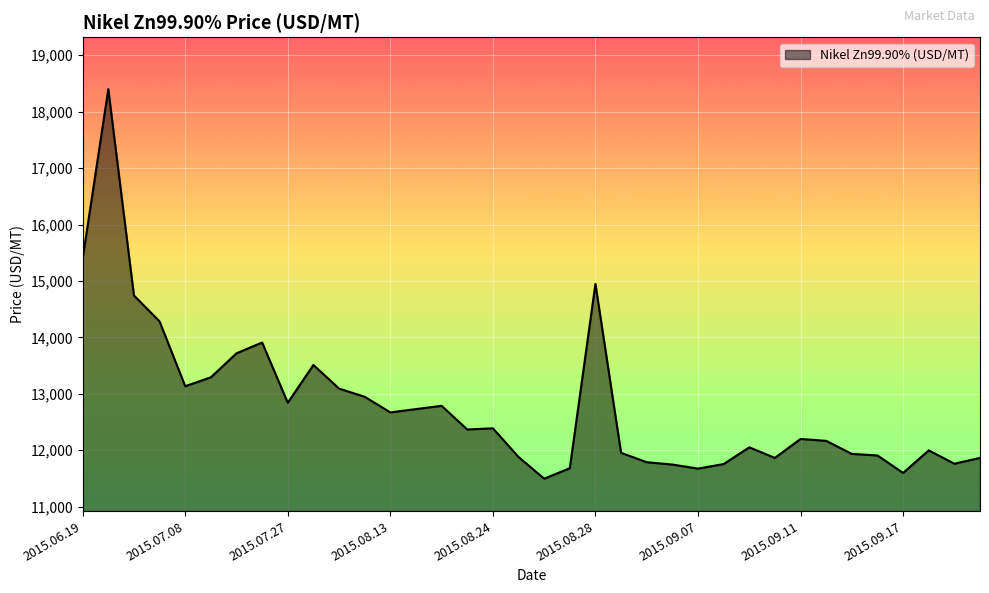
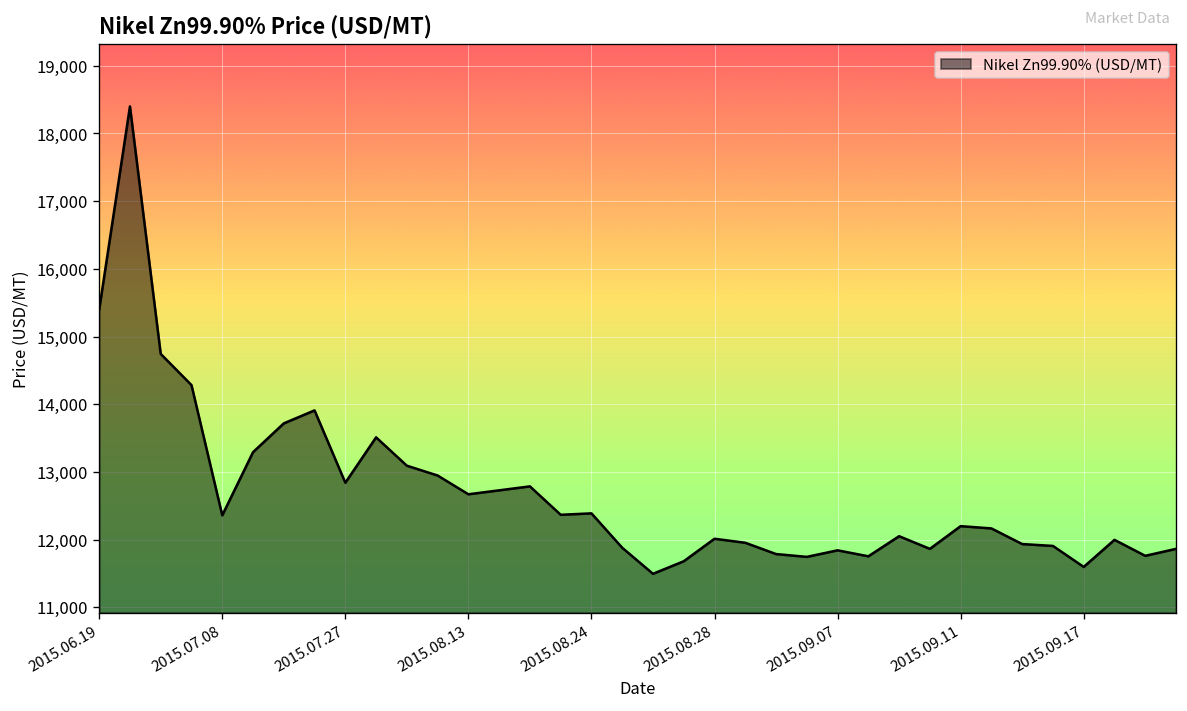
2015.07.08: 13,100 -> 12,400
2015.08.28: 14,900 -> 12,000
2015.09.07: 11,700 -> 11,800
